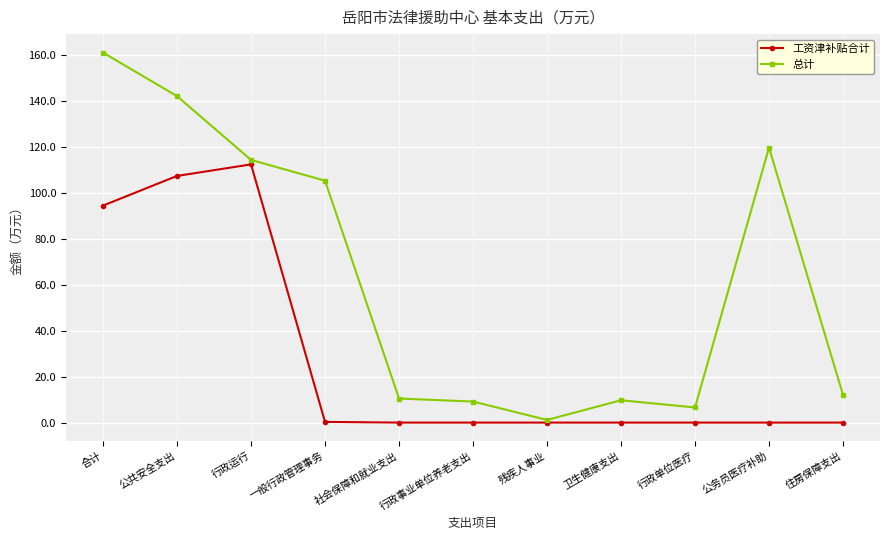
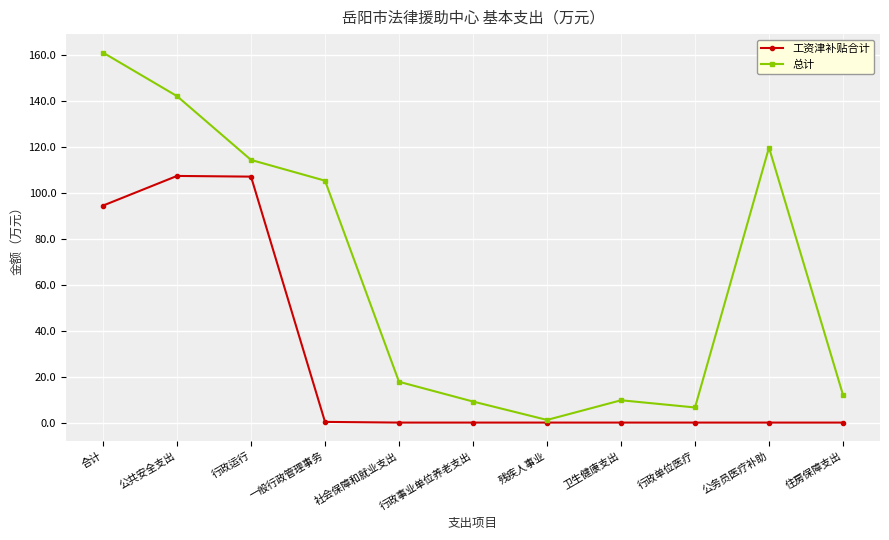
工资津补贴合计, 行政运行: 113 -> 107
总计, 社会保障和就业支出: 10 -> 18
